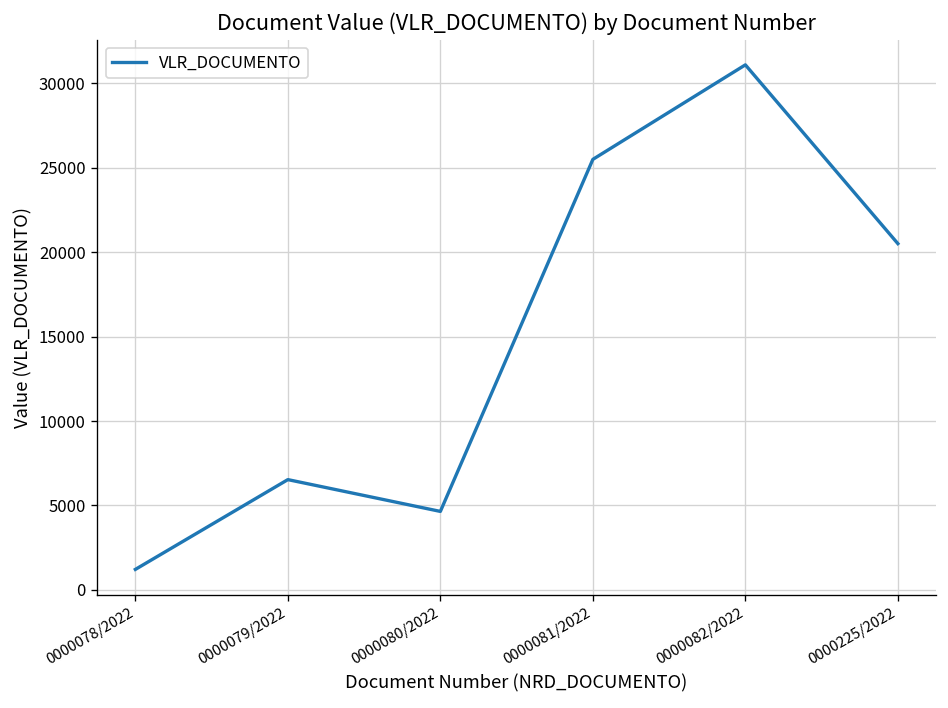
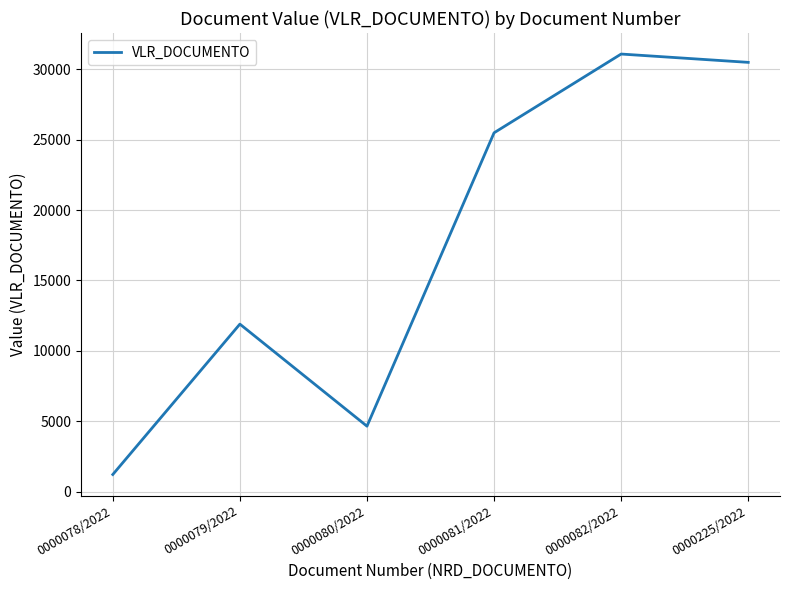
0000079/2022: 6500 -> 11900
0000225/2022: 20500 -> 30500
